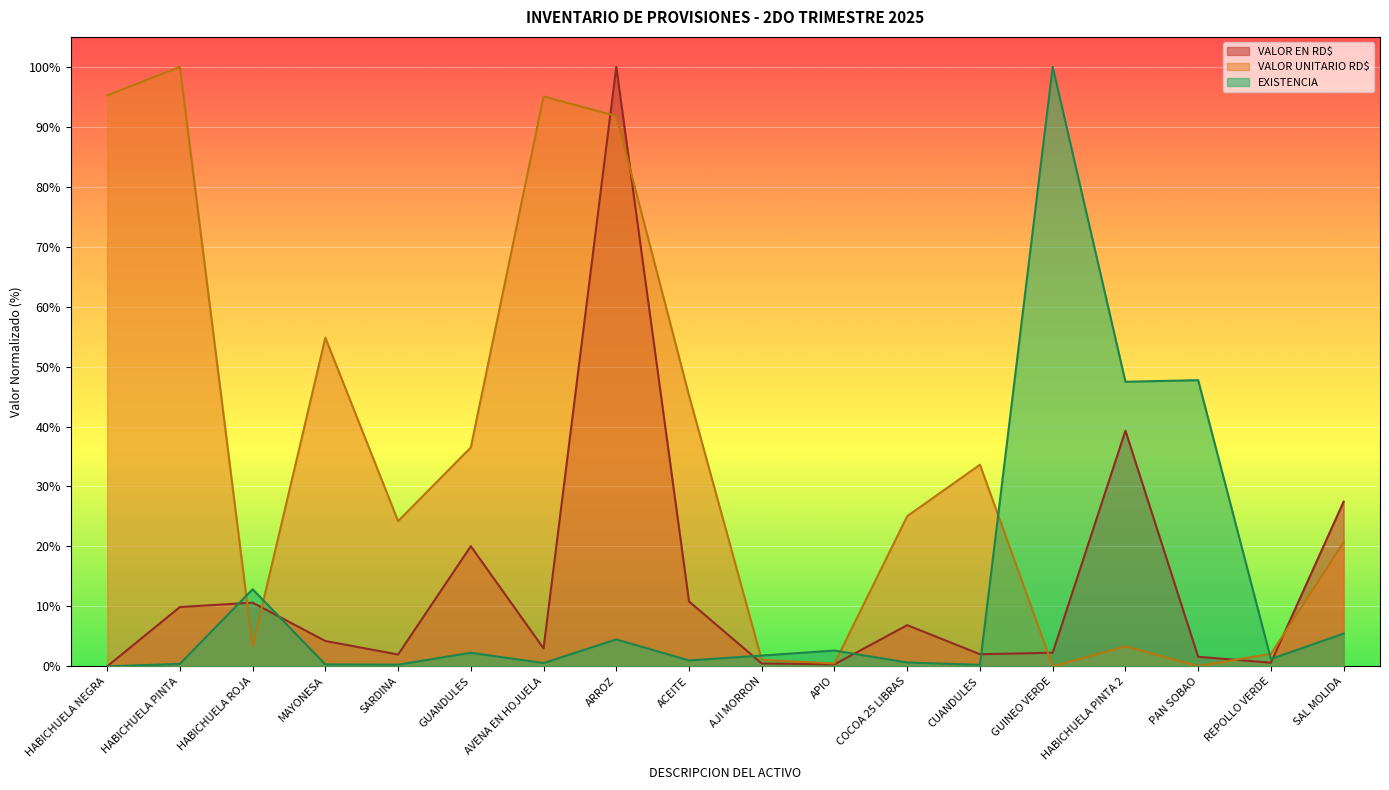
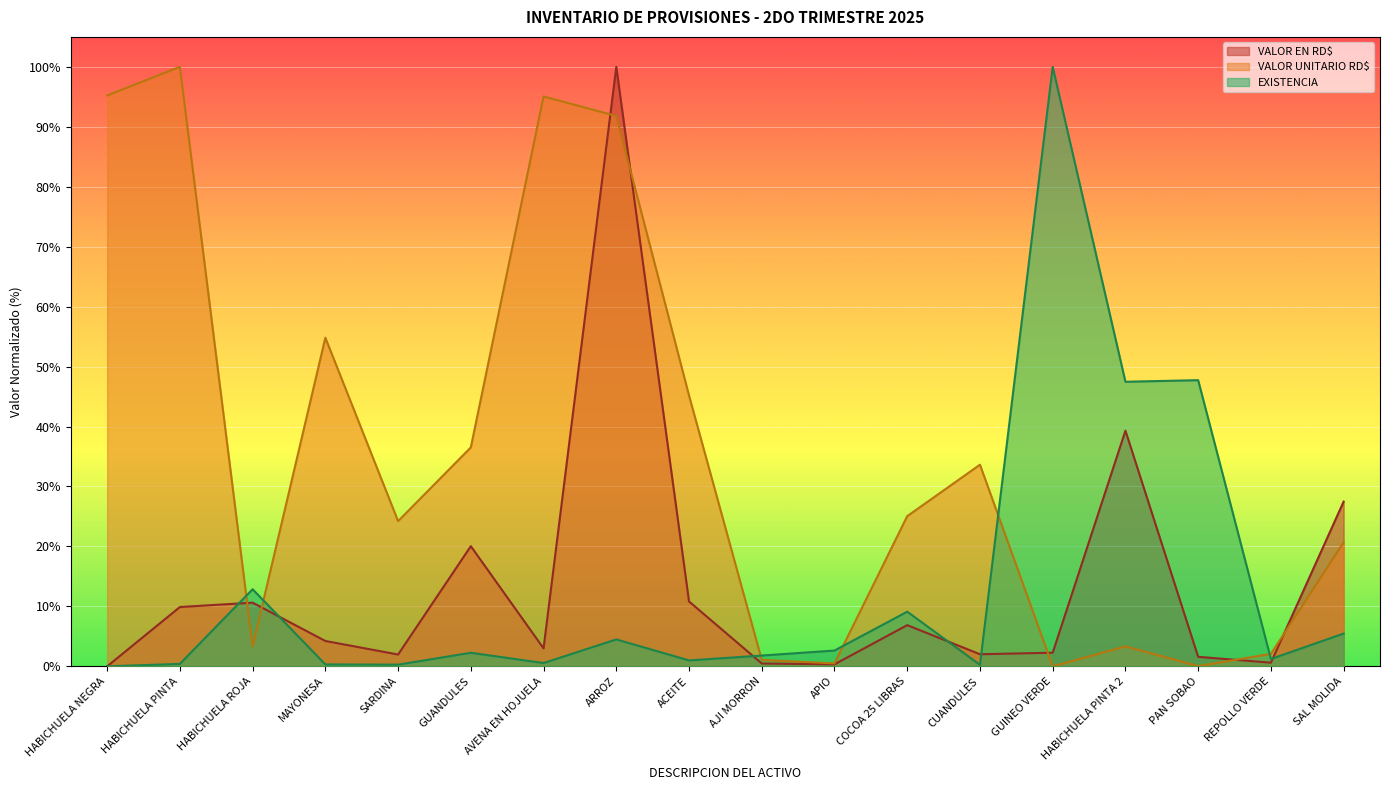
EXISTENCIA, COCOA 25 LIBRAS: 1% -> 9%
